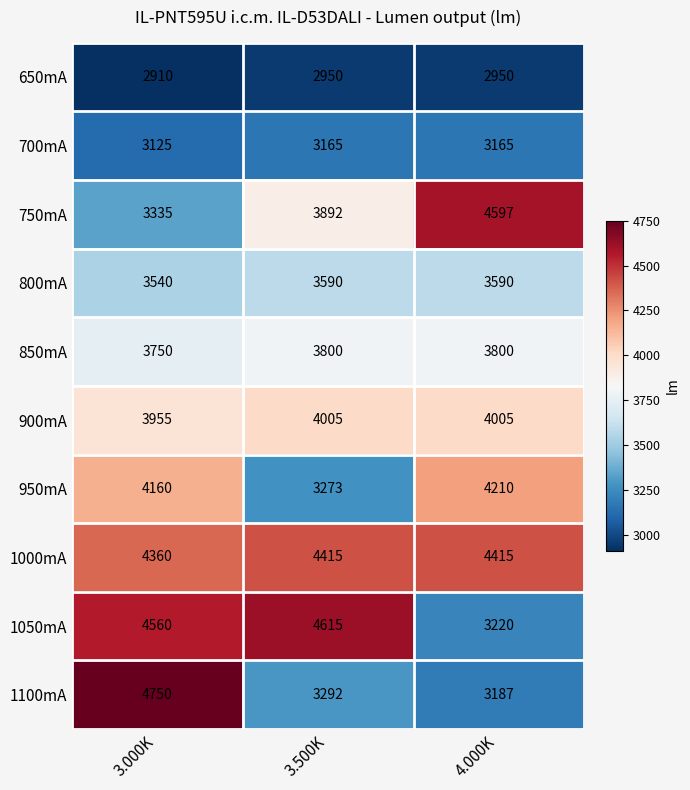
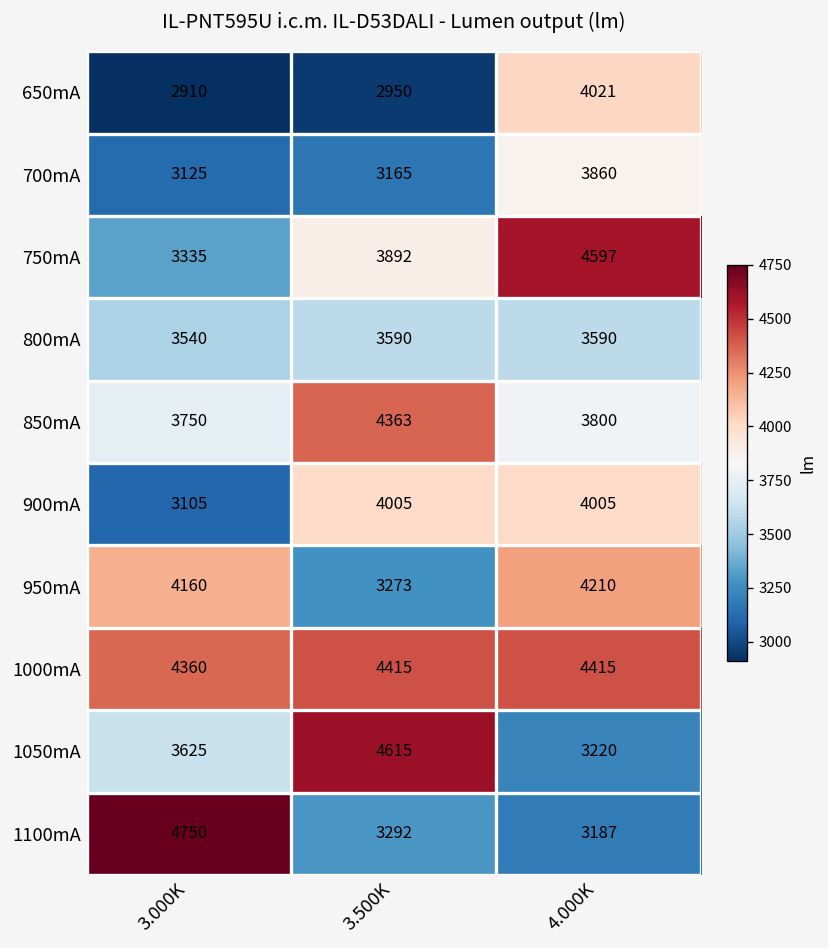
650mA, 4.000K: 2950 -> 4021
700mA, 4.000K: 3165 -> 3860
850mA, 3.500K: 3800 -> 4363
900mA, 3.000K: 3955 -> 3105
1050mA, 3.000K: 4560 -> 3625
